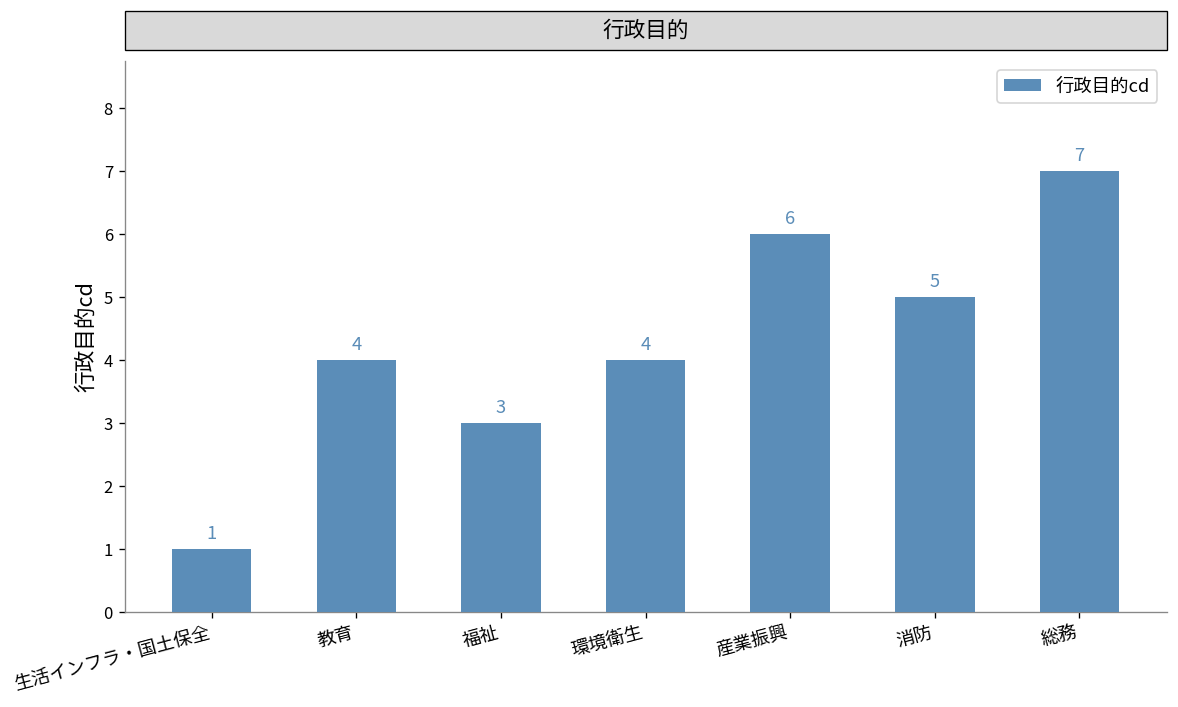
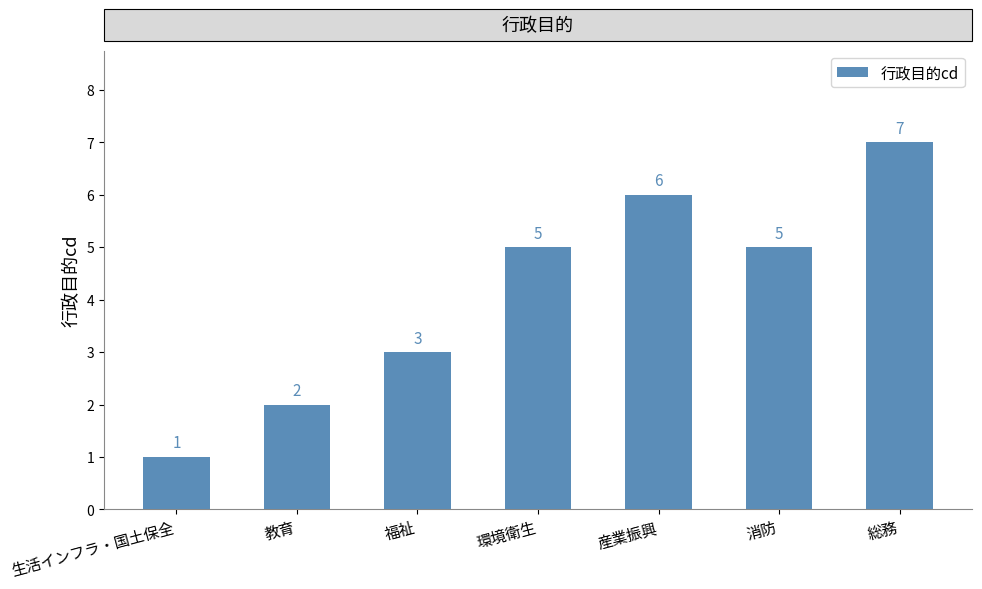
教育: 4 -> 2
環境衛生: 4 -> 5
